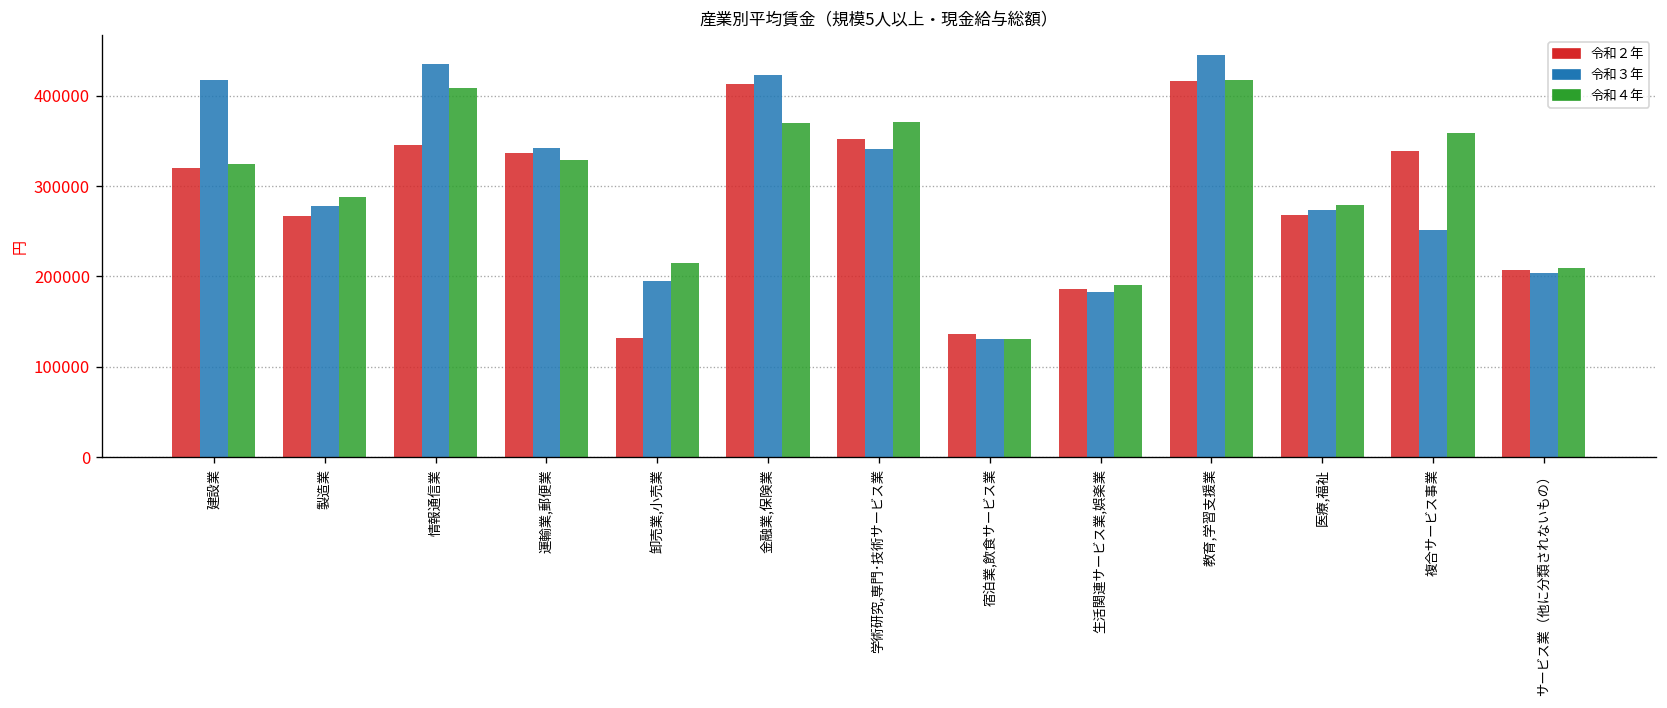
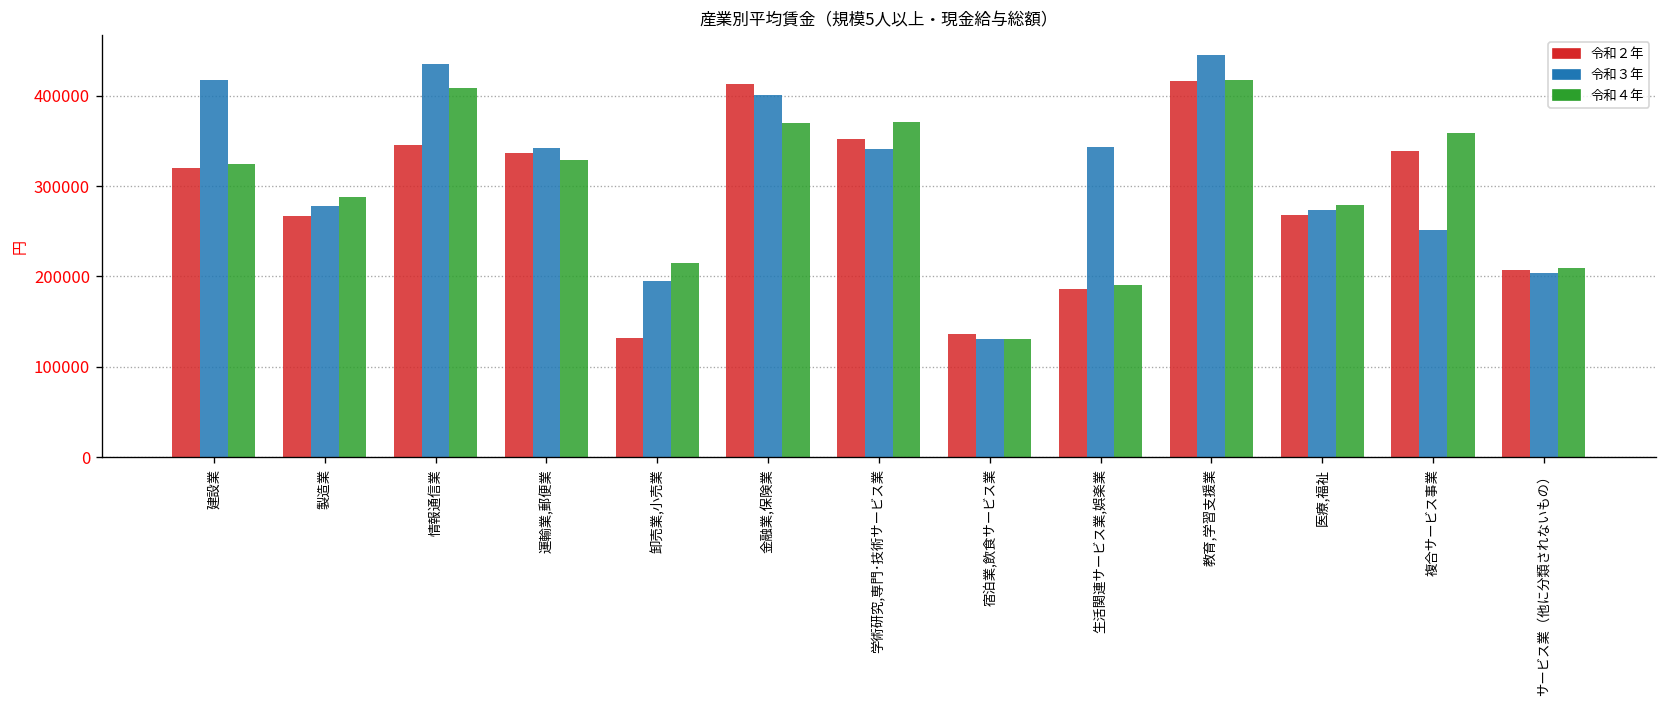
令和３年, 金融業,保険業: 420000 -> 400000
令和３年, 生活関連サービス業,娯楽業: 180000 -> 340000
